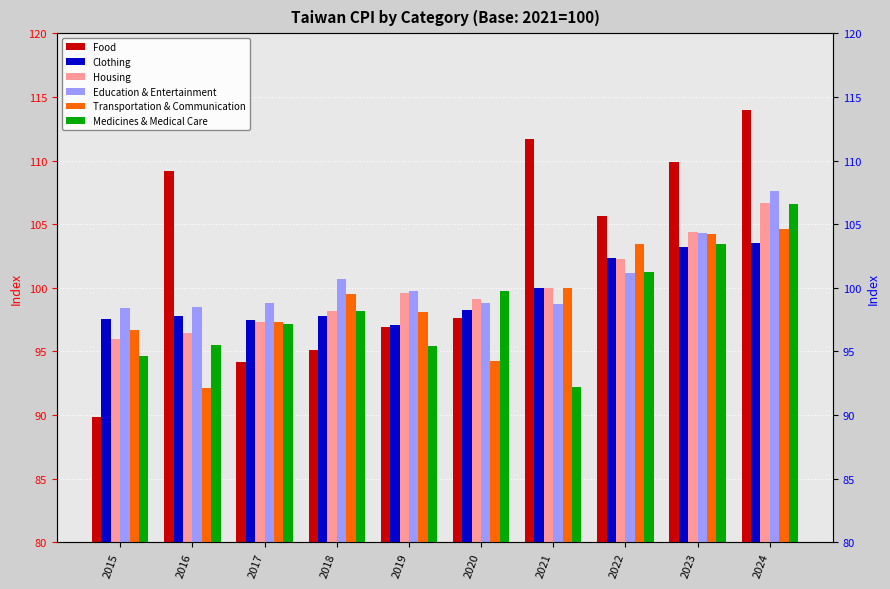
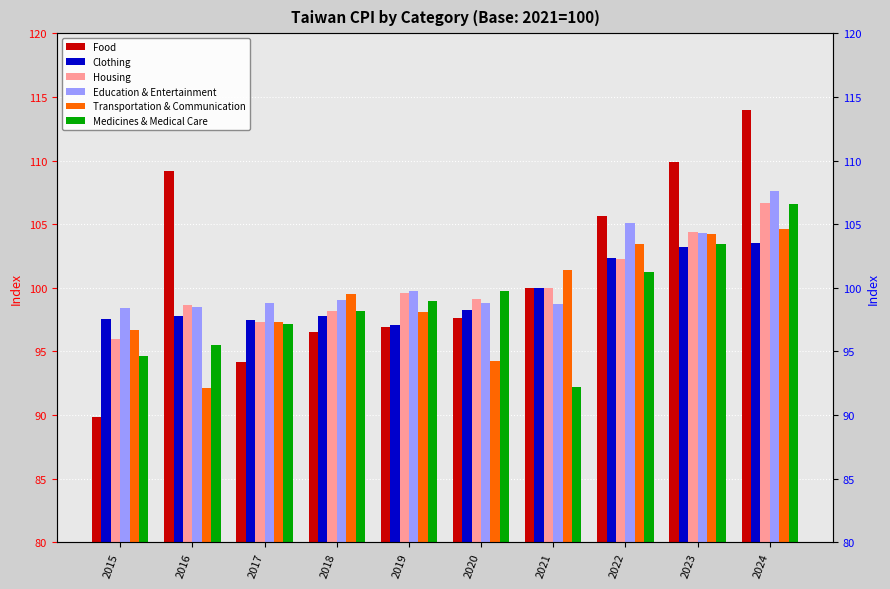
Housing, 2016: 96.5 -> 98.6
Food, 2018: 95.2 -> 96.5
Education & Entertainment, 2018: 100.7 -> 99.0
Medicines & Medical Care, 2019: 95.5 -> 99.0
Food, 2021: 111.7 -> 100.0
Transportation & Communication, 2021: 100.0 -> 101.4
Education & Entertainment, 2022: 101.2 -> 105.1
